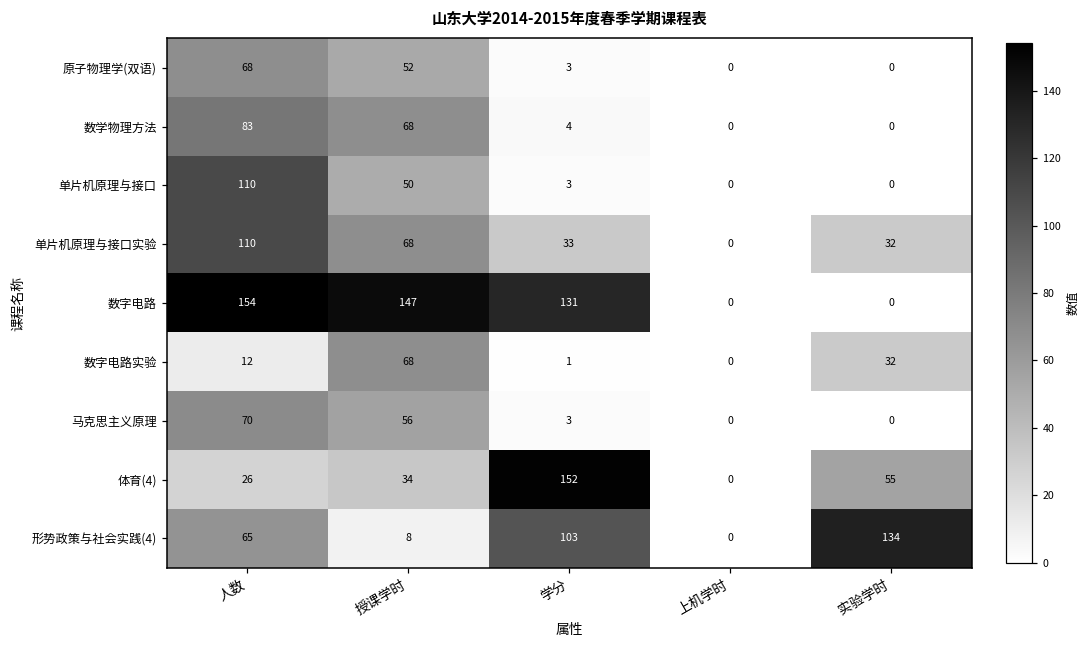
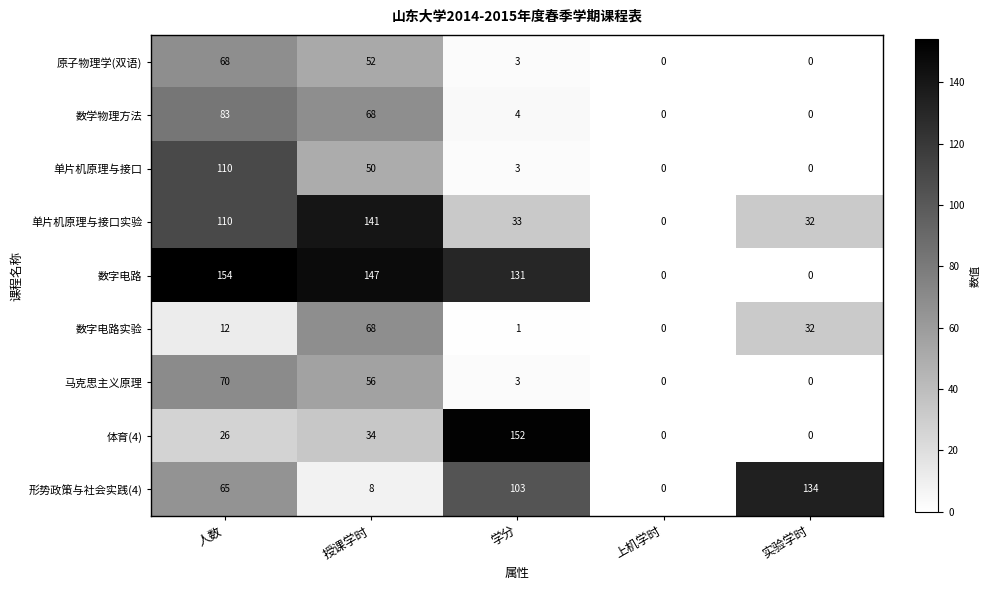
单片机原理与接口实验, 授课学时: 68 -> 141
体育(4), 实验学时: 55 -> 0
